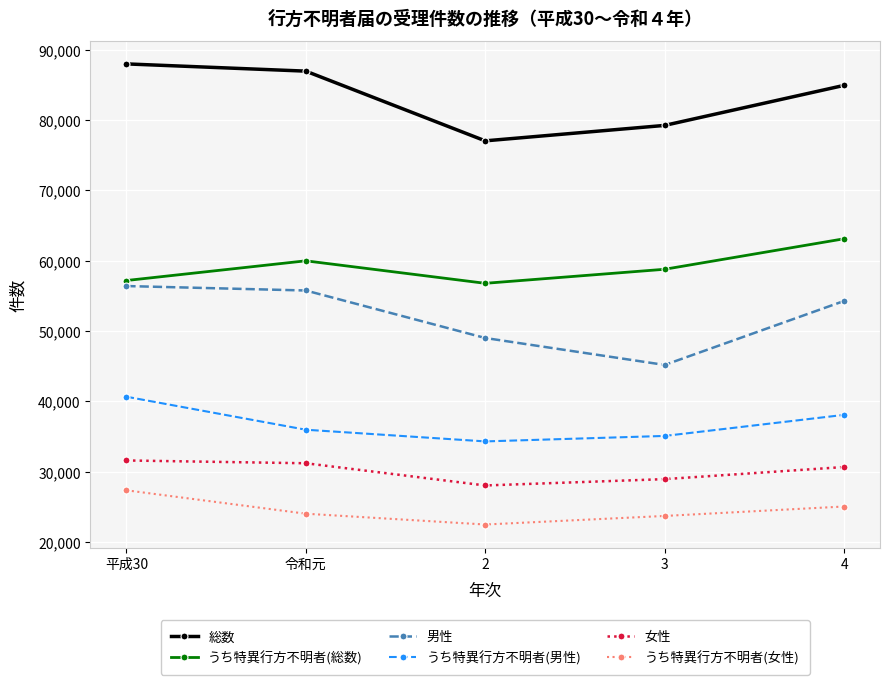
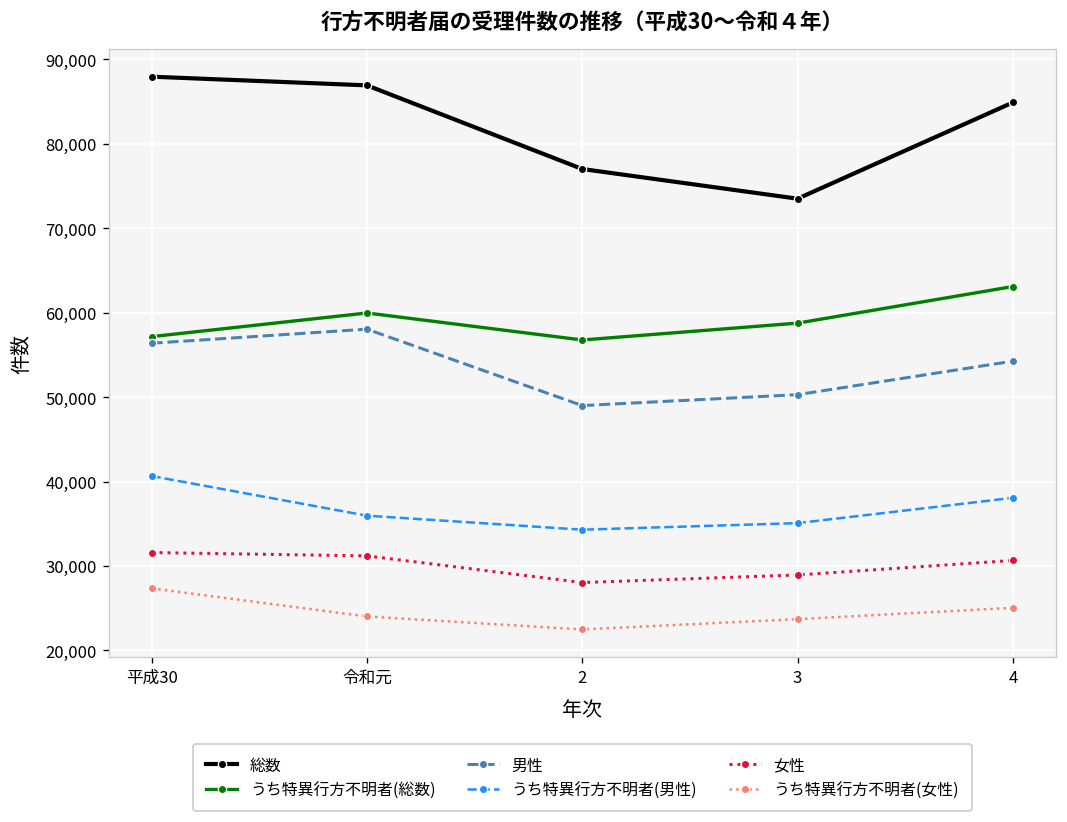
男性, 令和元: 56,000 -> 58,000
総数, 3: 79,000 -> 74,000
男性, 3: 45,000 -> 50,000
